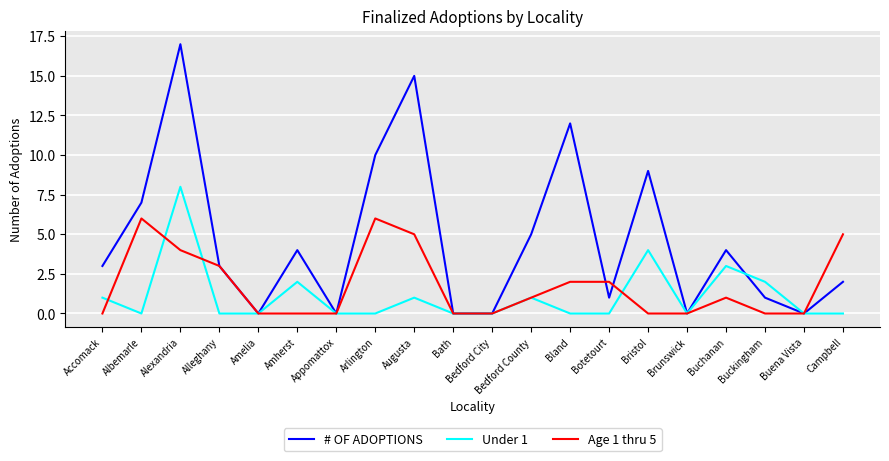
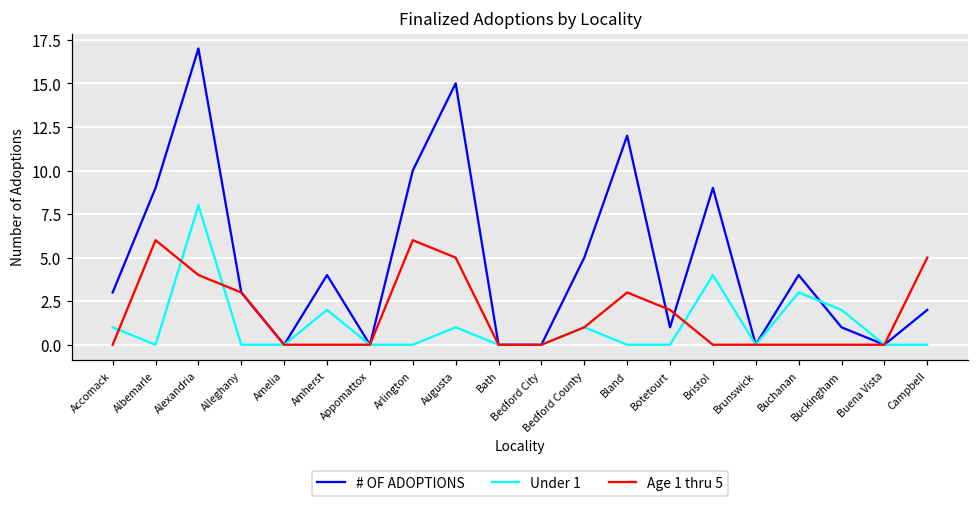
# OF ADOPTIONS, Albemarle: 7 -> 9
Age 1 thru 5, Bland: 2 -> 3
Age 1 thru 5, Buchanan: 1 -> 0
